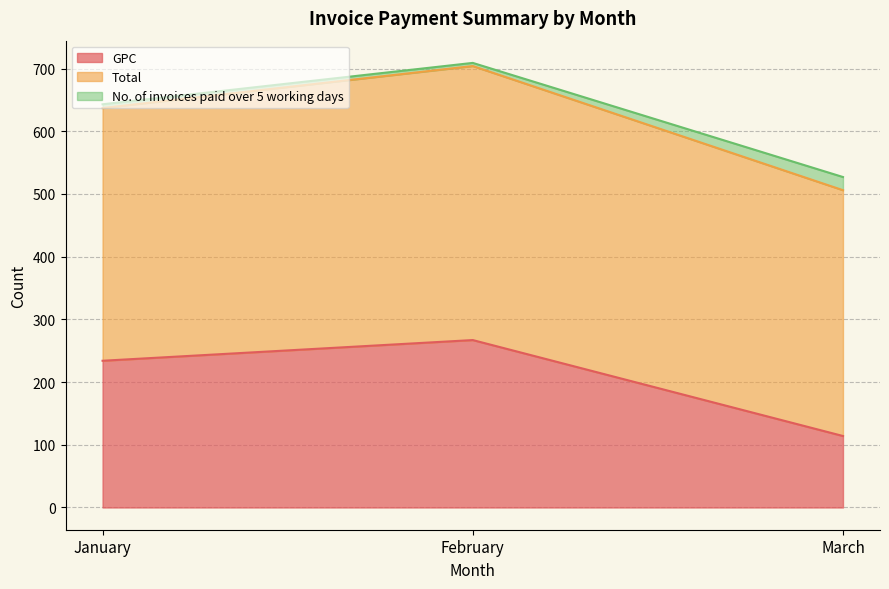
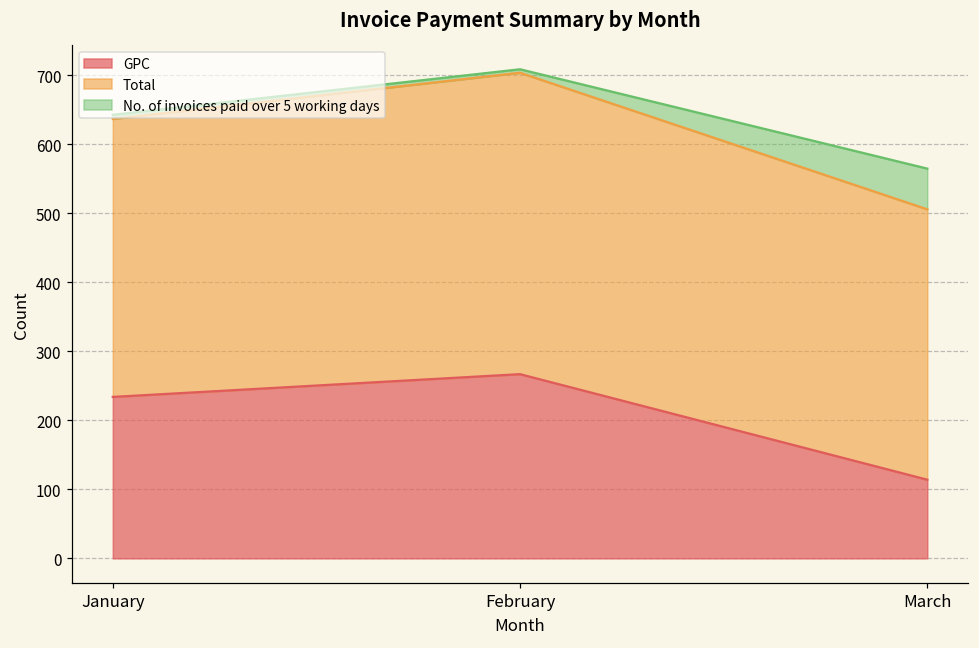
No. of invoices paid over 5 working days, March: 20 -> 60
